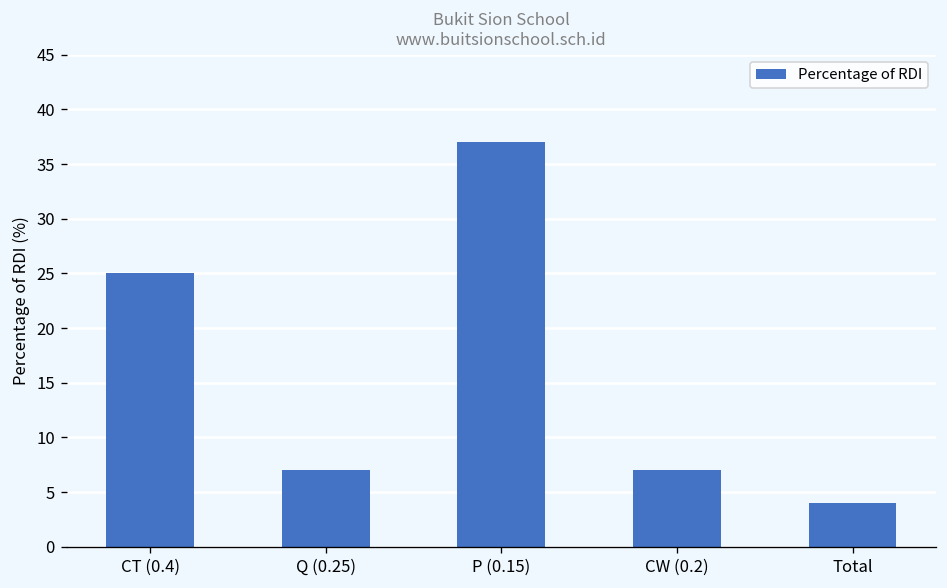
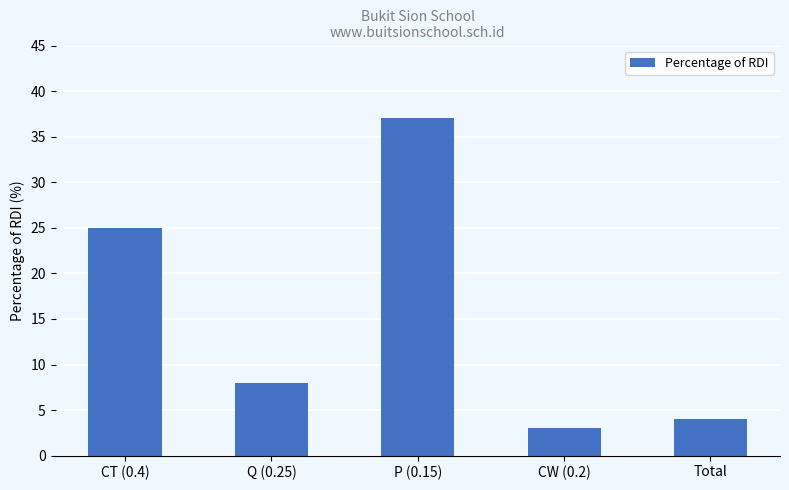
Q (0.25): 7 -> 8
CW (0.2): 7 -> 3
